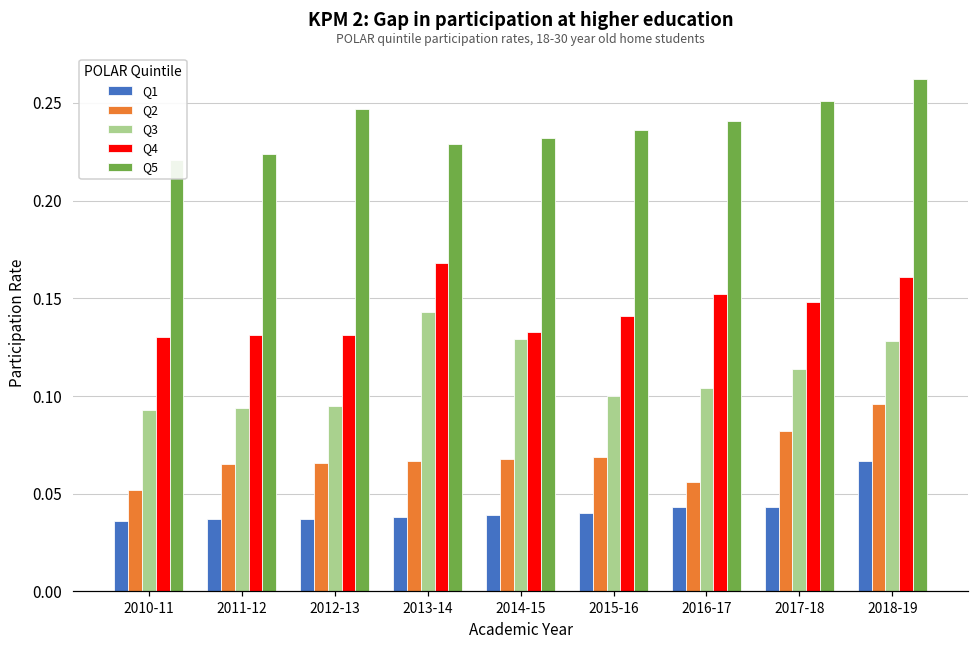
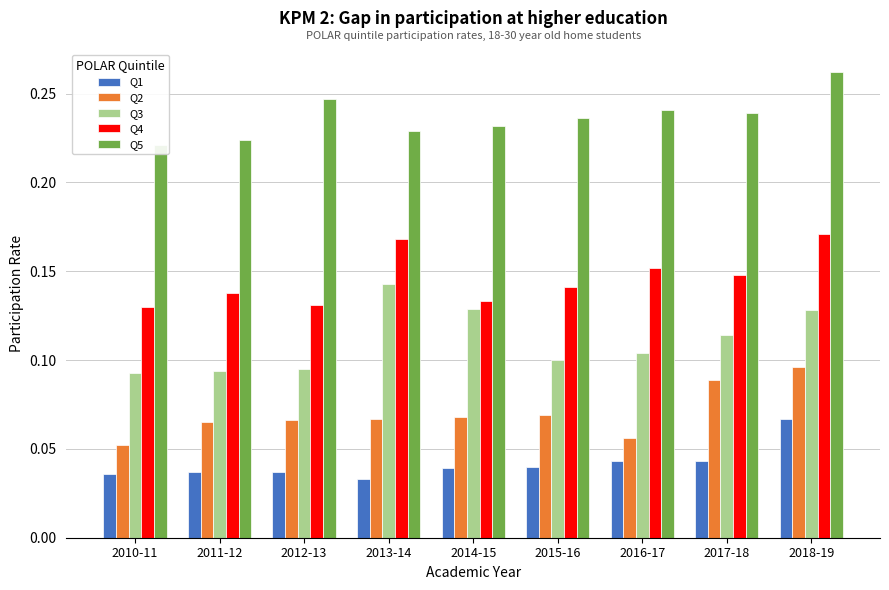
Q4, 2011-12: 0.131 -> 0.138
Q1, 2013-14: 0.038 -> 0.033
Q2, 2017-18: 0.082 -> 0.089
Q5, 2017-18: 0.251 -> 0.239
Q4, 2018-19: 0.161 -> 0.171
